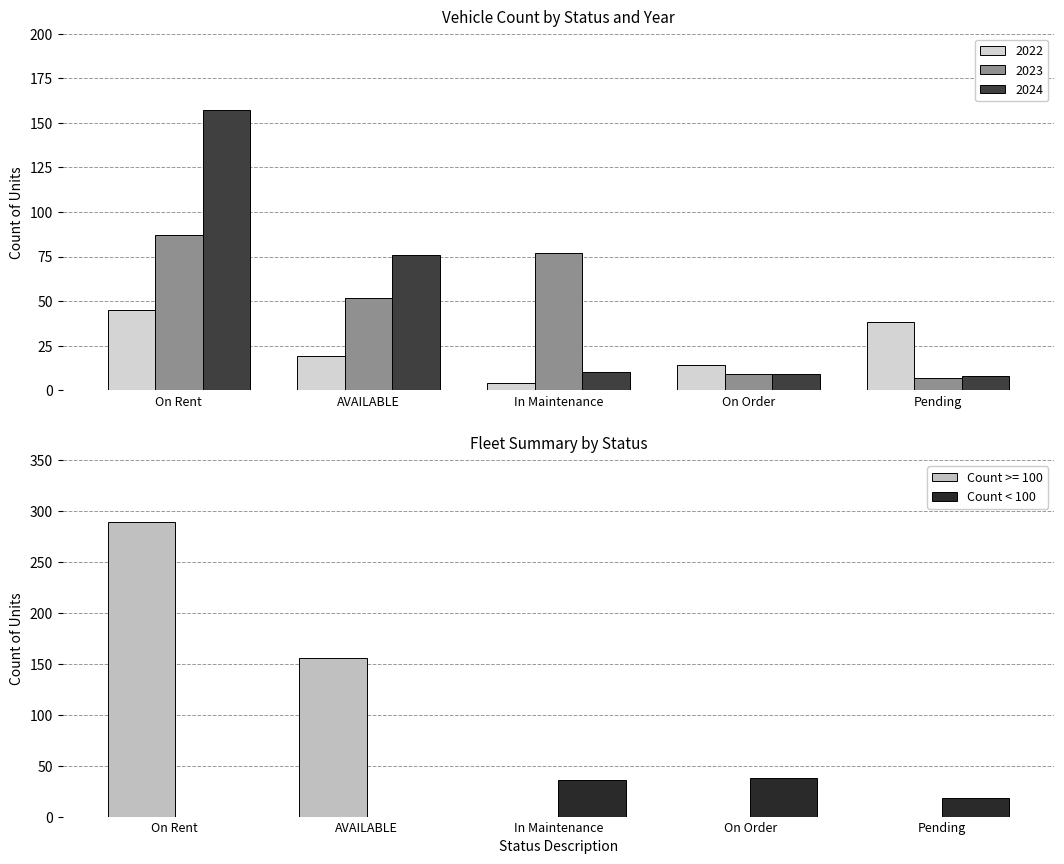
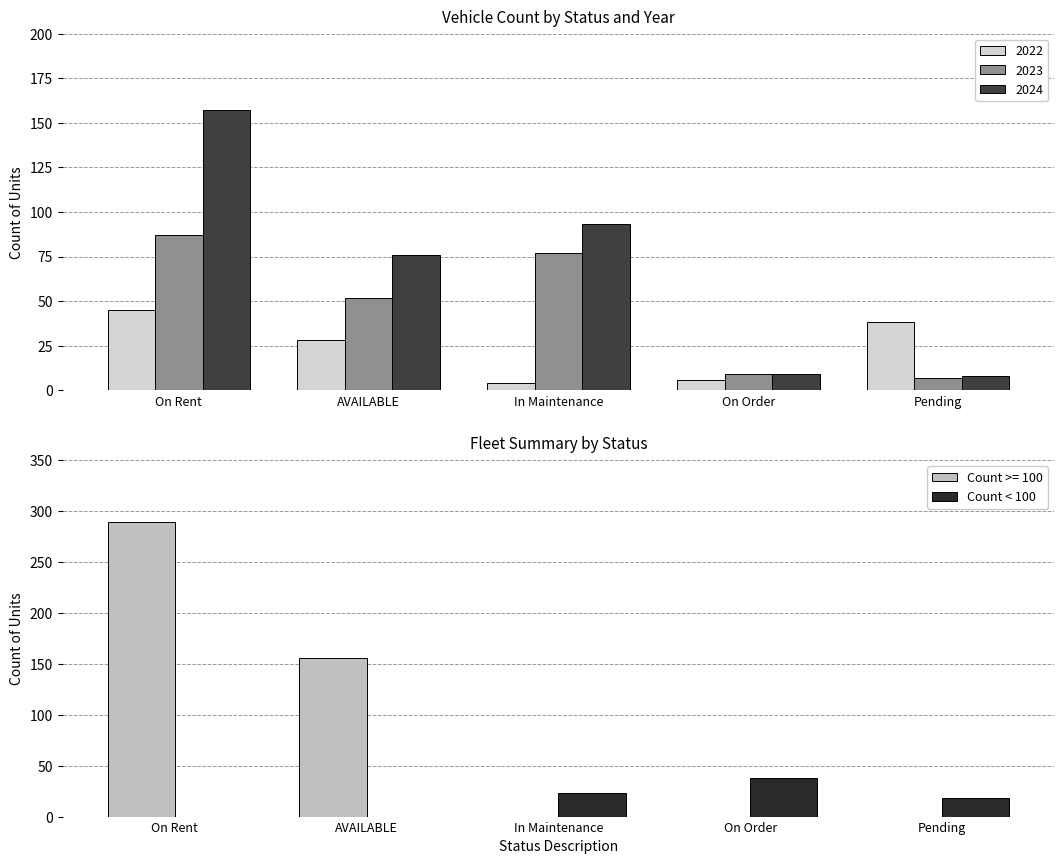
Vehicle Count by Status and Year, 2022, AVAILABLE: 19 -> 28
Vehicle Count by Status and Year, 2024, In Maintenance: 10 -> 93
Vehicle Count by Status and Year, 2022, On Order: 14 -> 6
Fleet Summary by Status, Count < 100, In Maintenance: 36 -> 23
